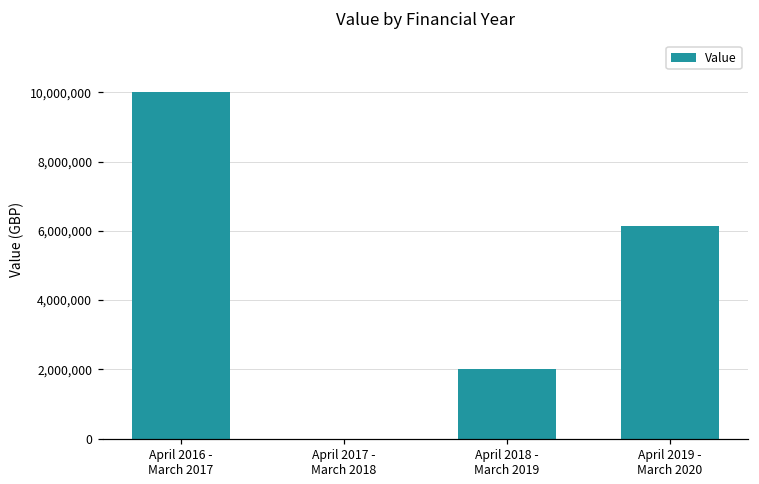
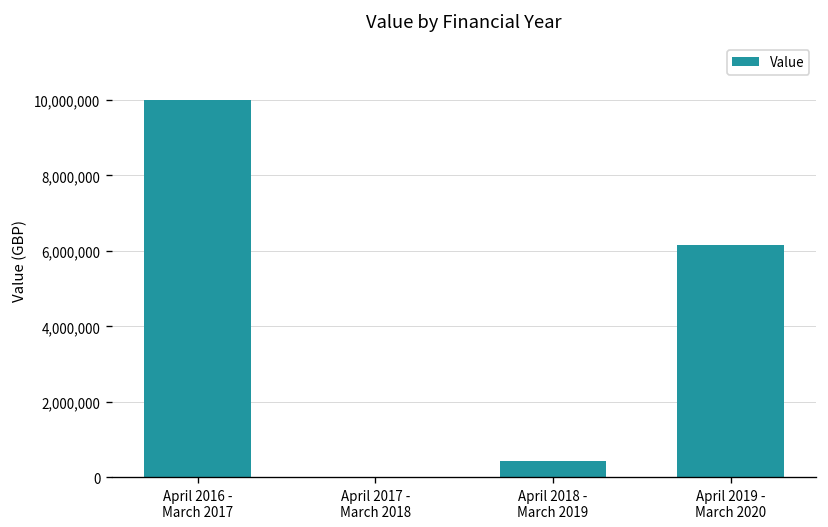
April 2018 - March 2019: 2,000,000 -> 400,000
